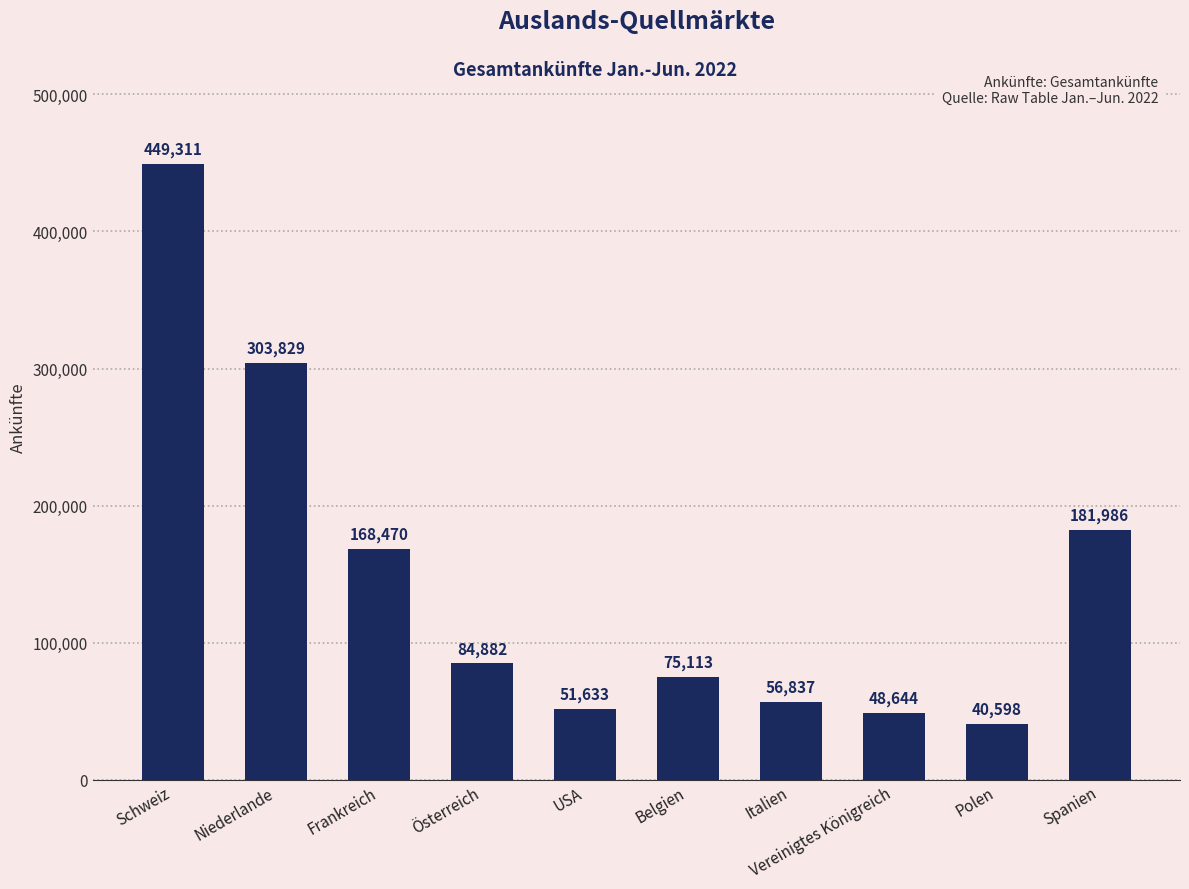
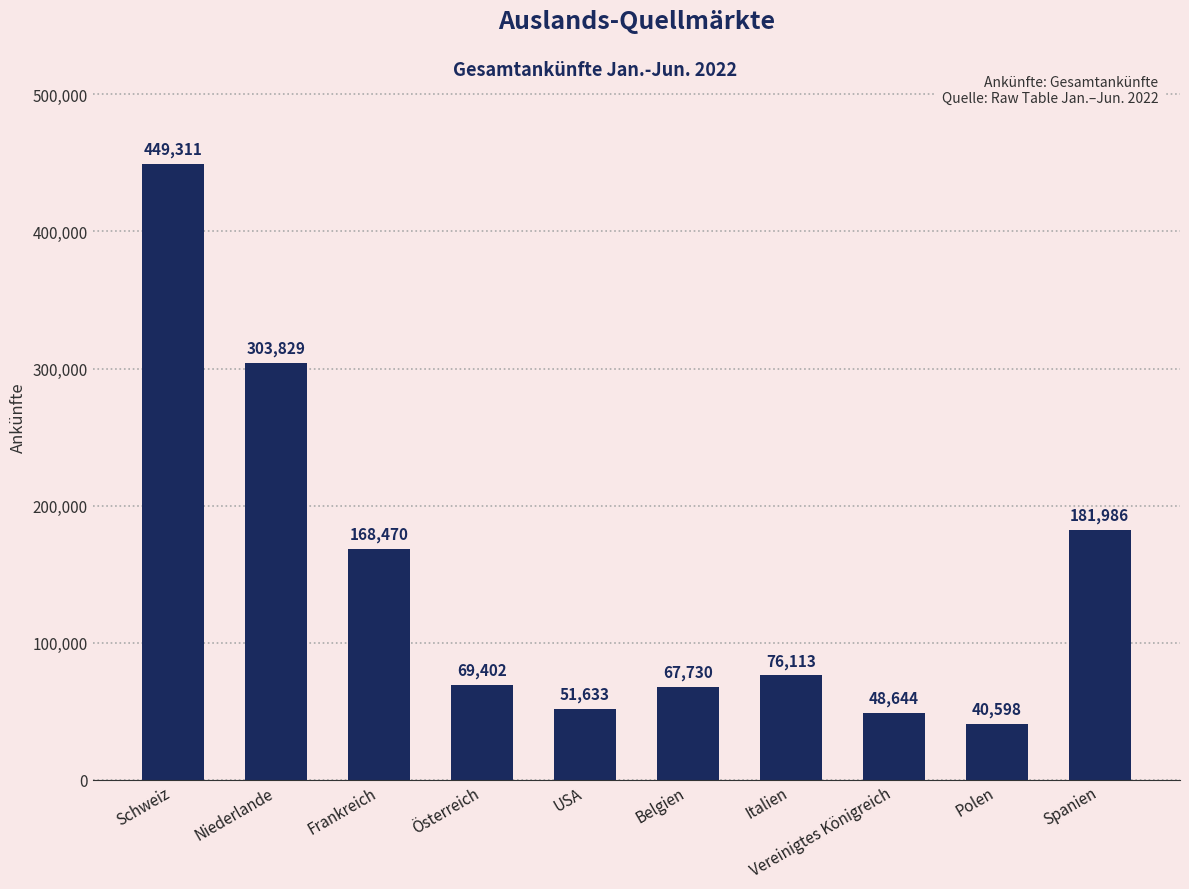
Österreich: 84,882 -> 69,402
Belgien: 75,113 -> 67,730
Italien: 56,837 -> 76,113
